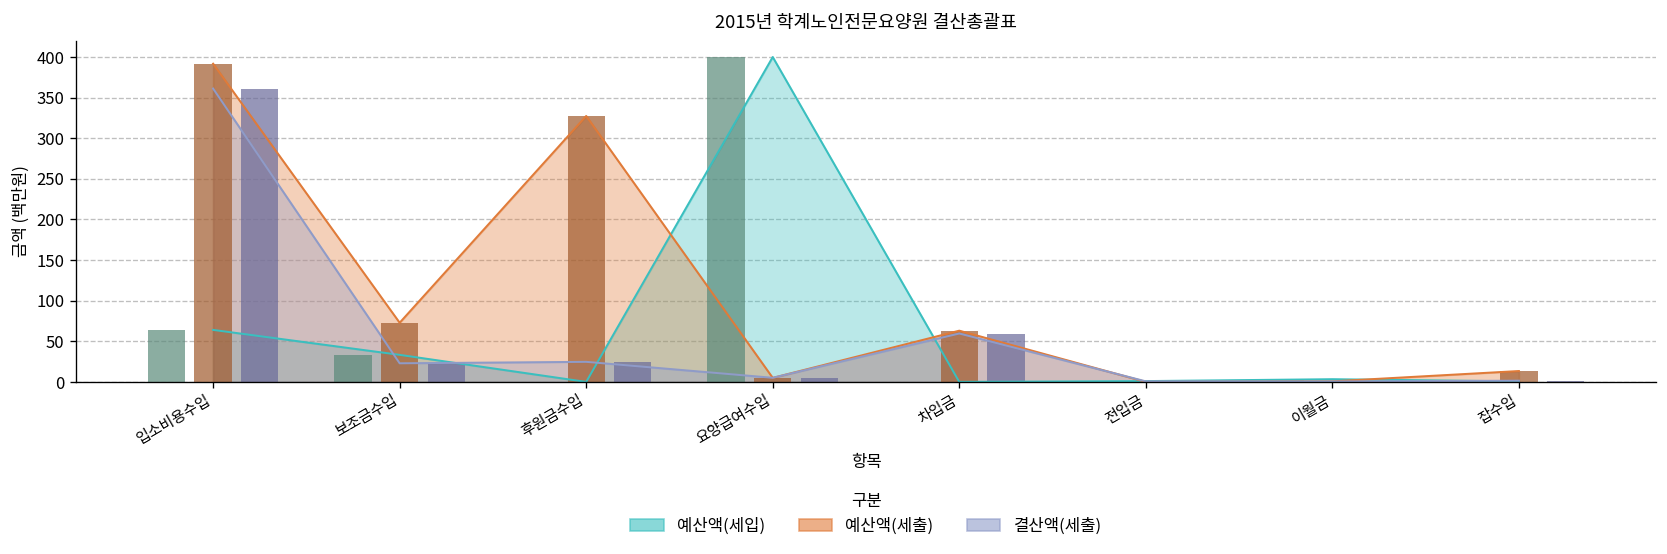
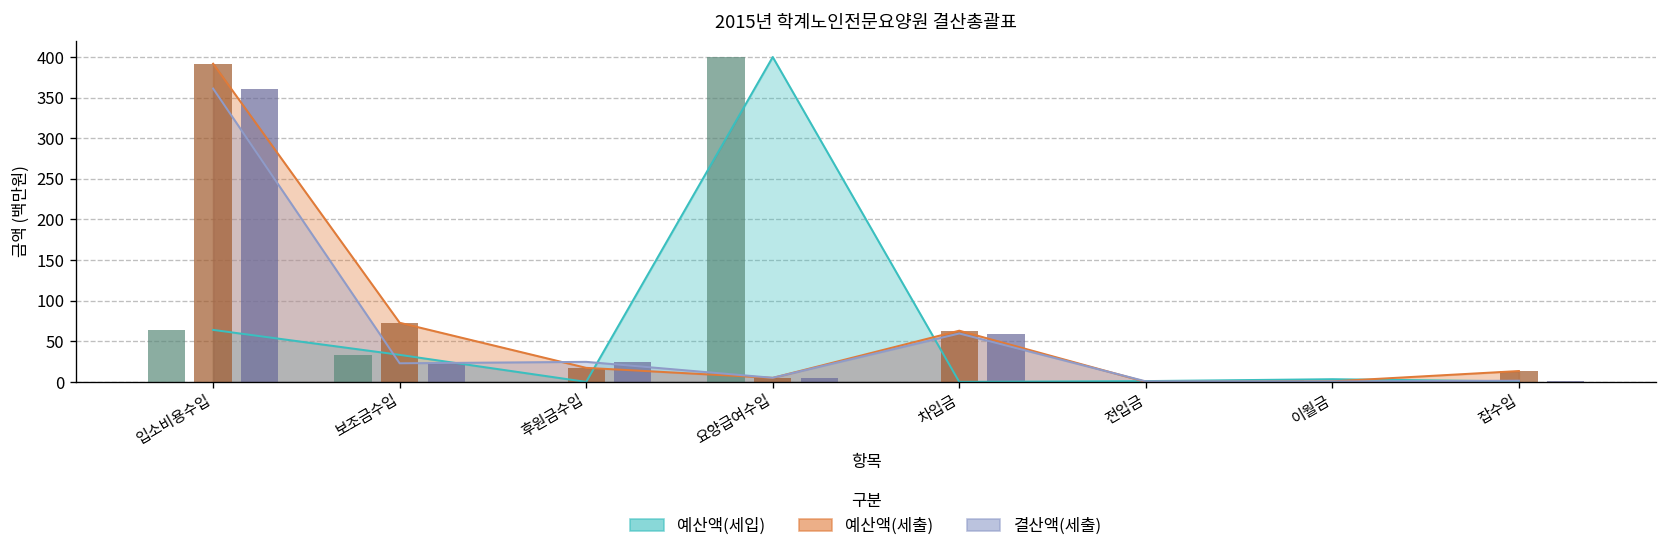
예산액(세출), 후원금수입: 330 -> 20
